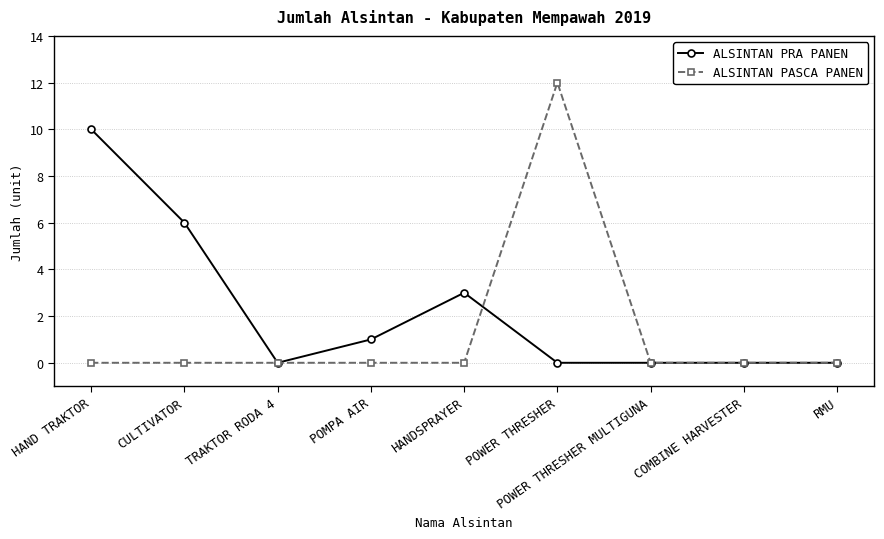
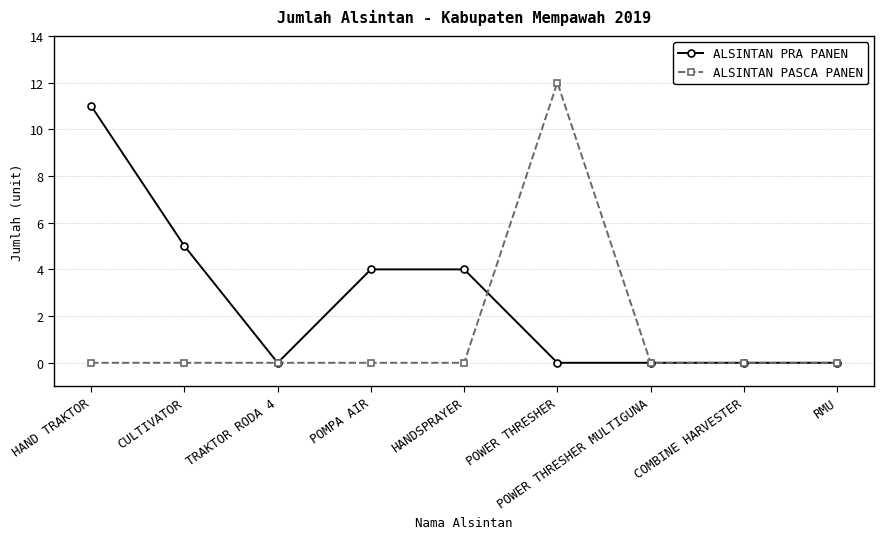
ALSINTAN PRA PANEN, HAND TRAKTOR: 10 -> 11
ALSINTAN PRA PANEN, CULTIVATOR: 6 -> 5
ALSINTAN PRA PANEN, POMPA AIR: 1 -> 4
ALSINTAN PRA PANEN, HANDSPRAYER: 3 -> 4
